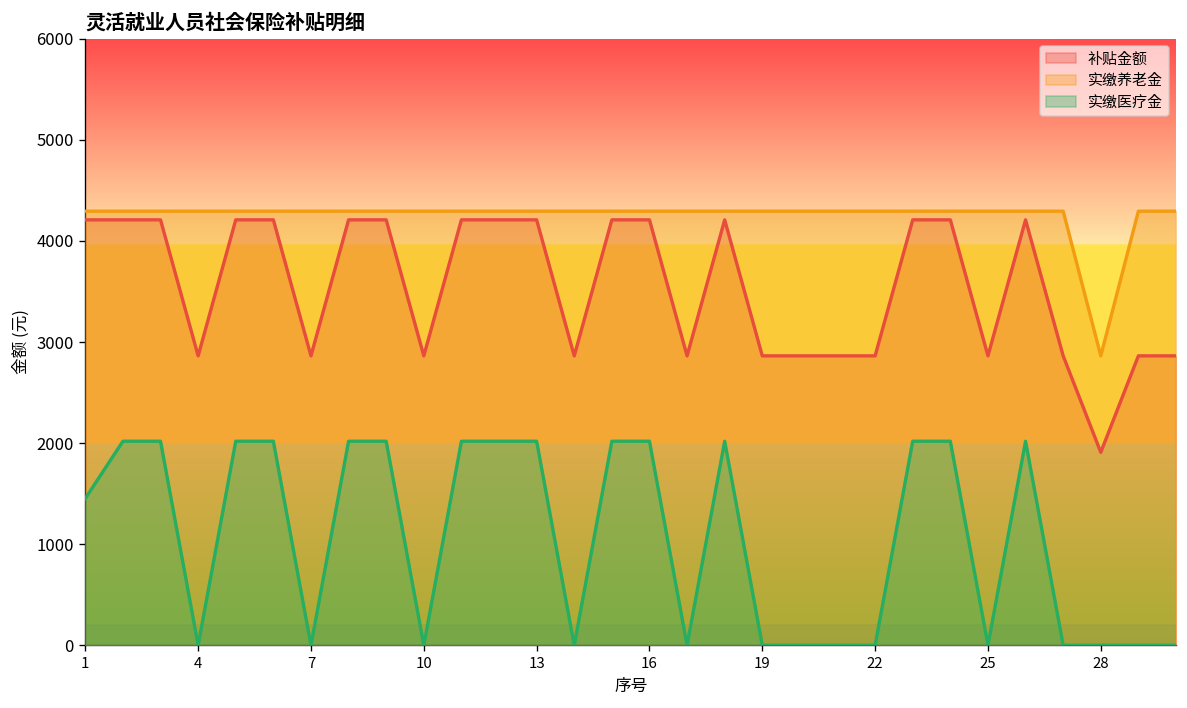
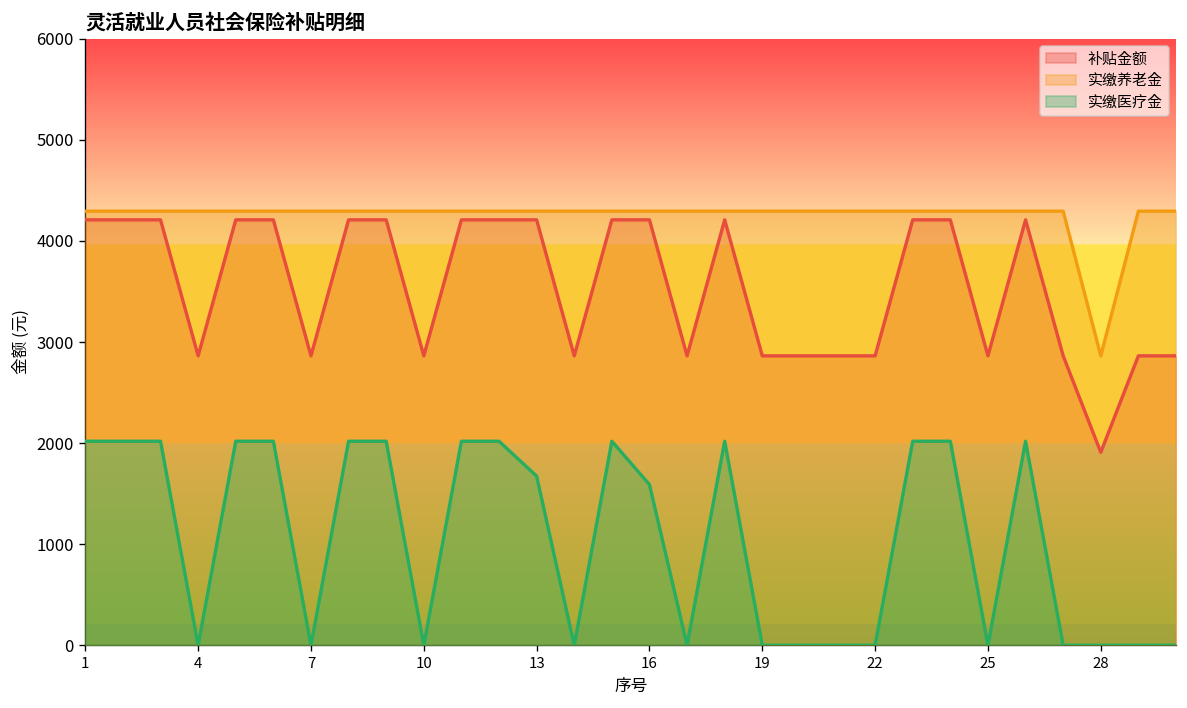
实缴医疗金, 1: 1500 -> 2000
实缴医疗金, 13: 2000 -> 1700
实缴医疗金, 16: 2000 -> 1600
